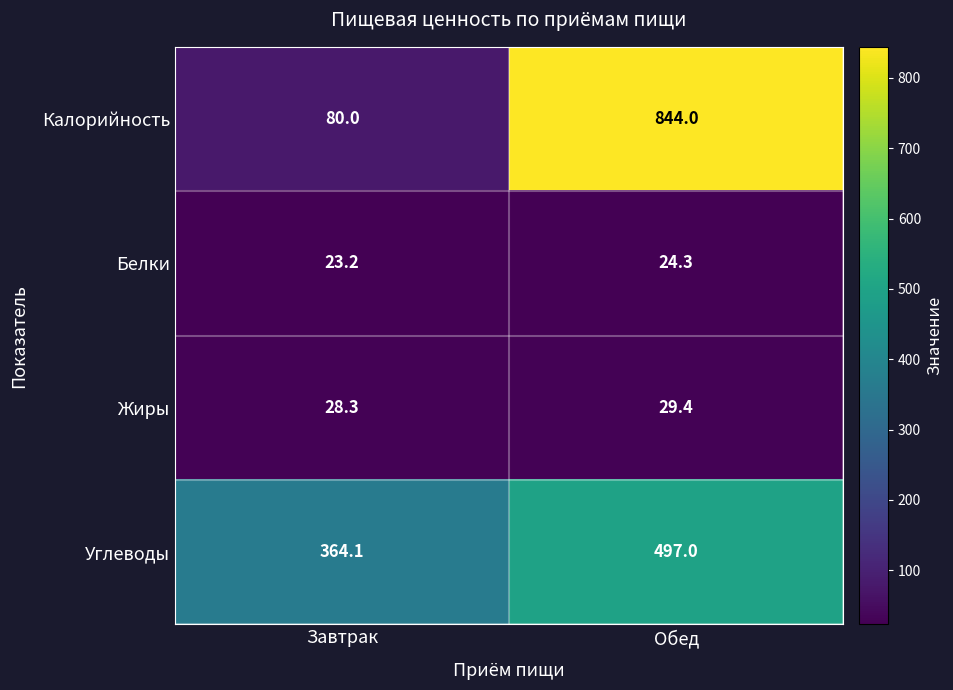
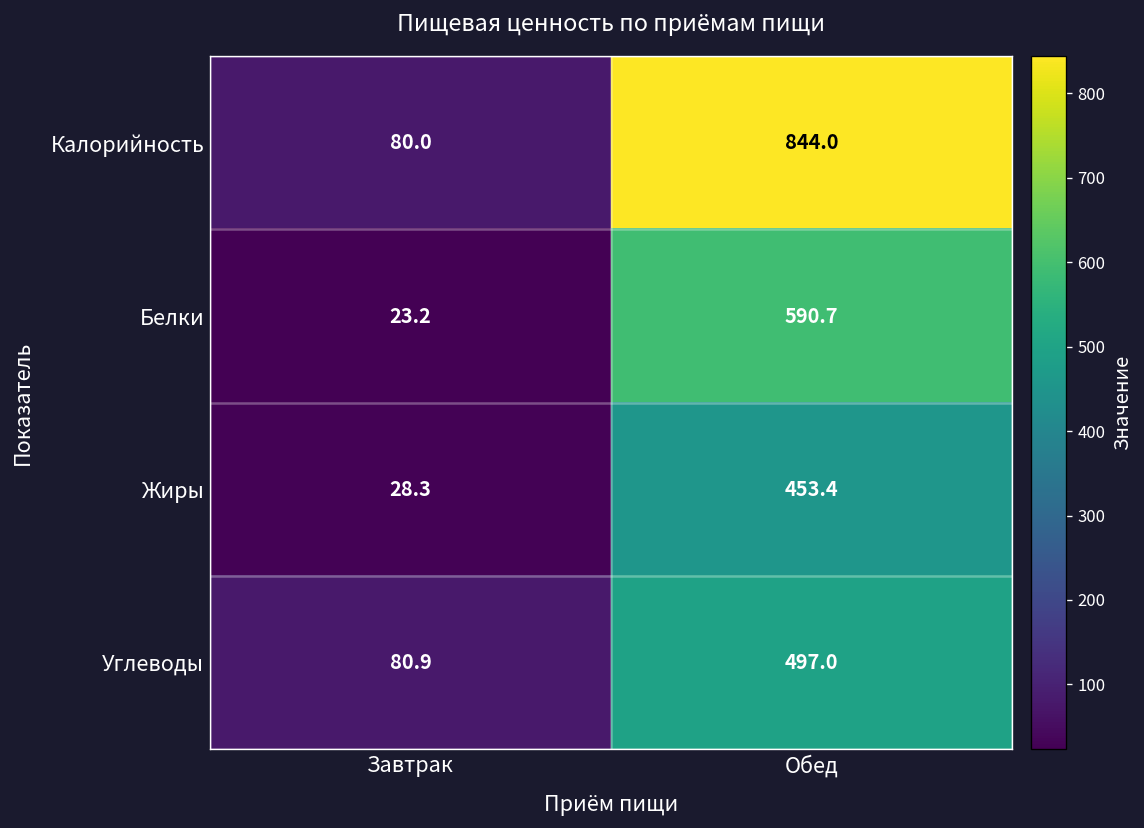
Белки, Обед: 24.3 -> 590.7
Жиры, Обед: 29.4 -> 453.4
Углеводы, Завтрак: 364.1 -> 80.9
